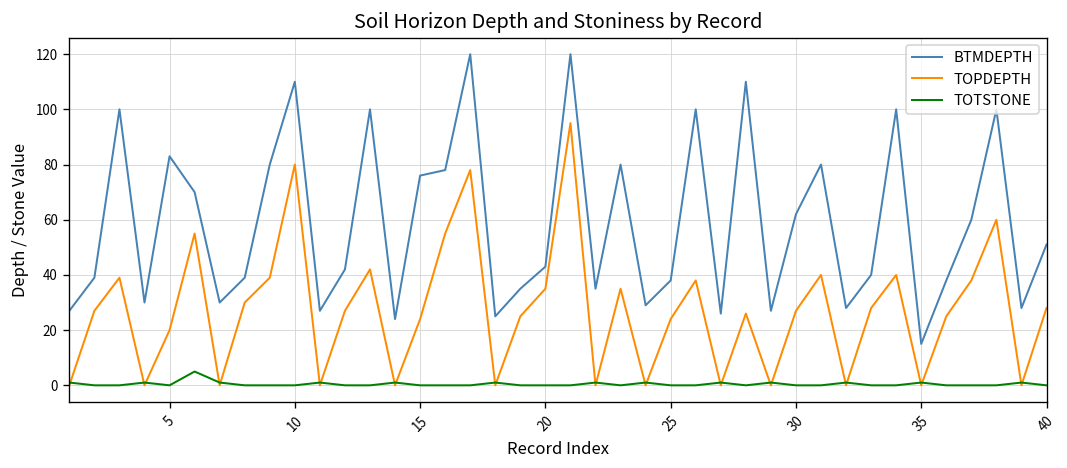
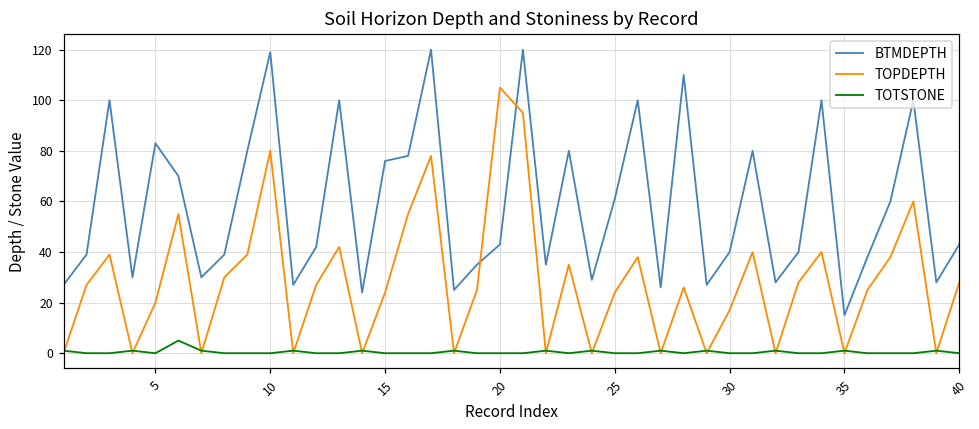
BTMDEPTH, 10: 110 -> 119
TOPDEPTH, 20: 35 -> 105
BTMDEPTH, 25: 38 -> 61
BTMDEPTH, 30: 62 -> 40
TOPDEPTH, 30: 27 -> 17
BTMDEPTH, 40: 51 -> 43
